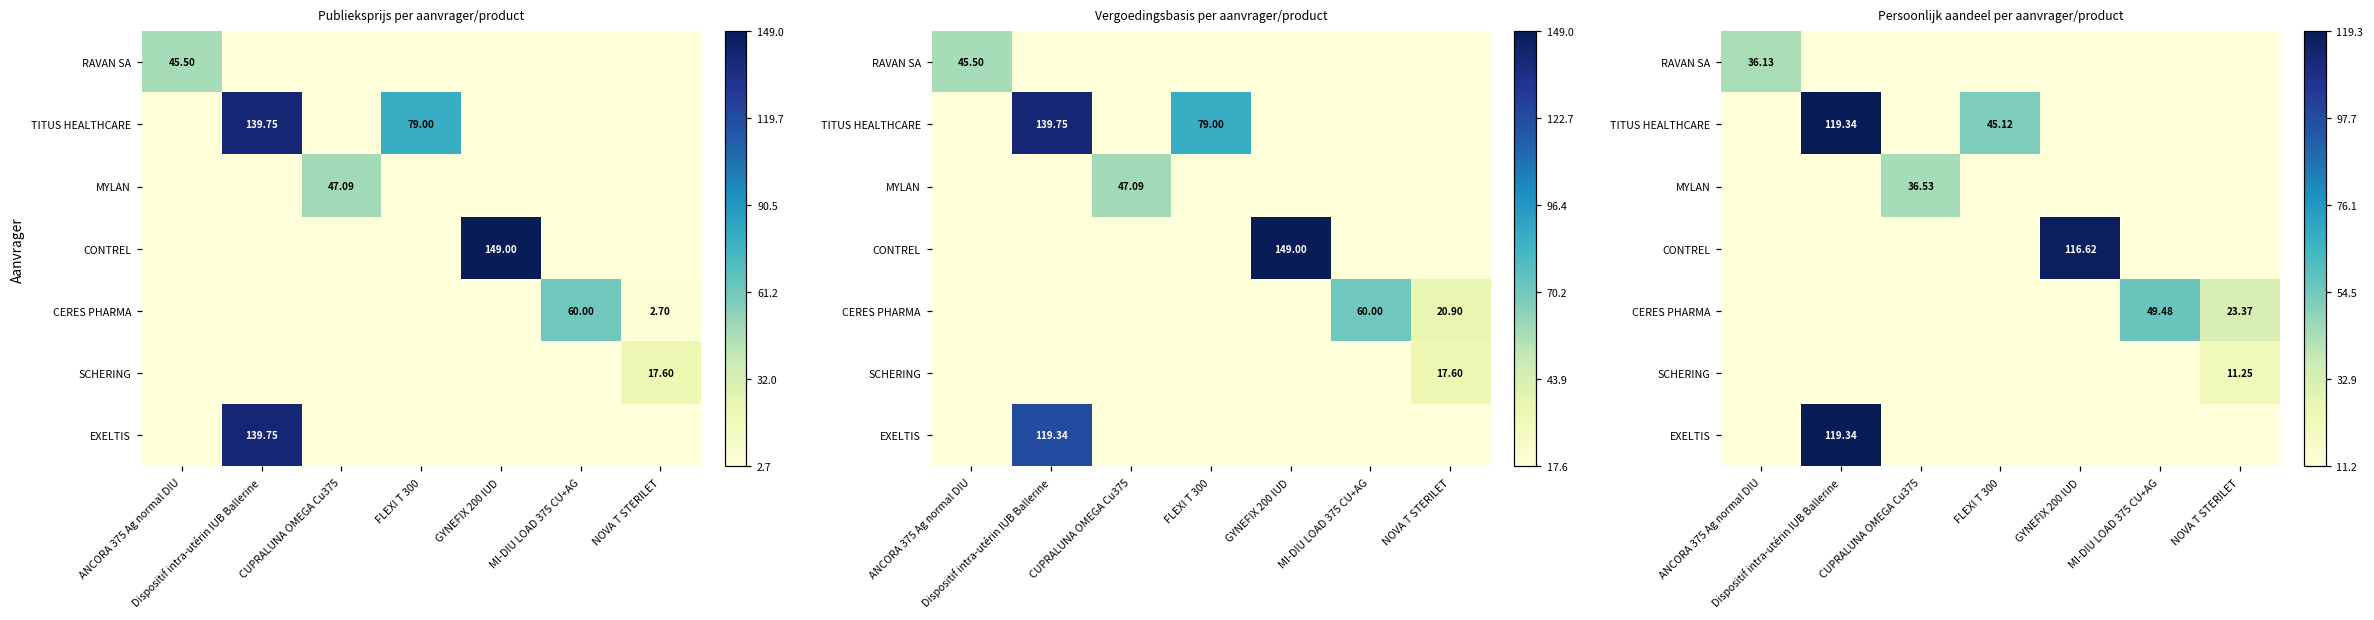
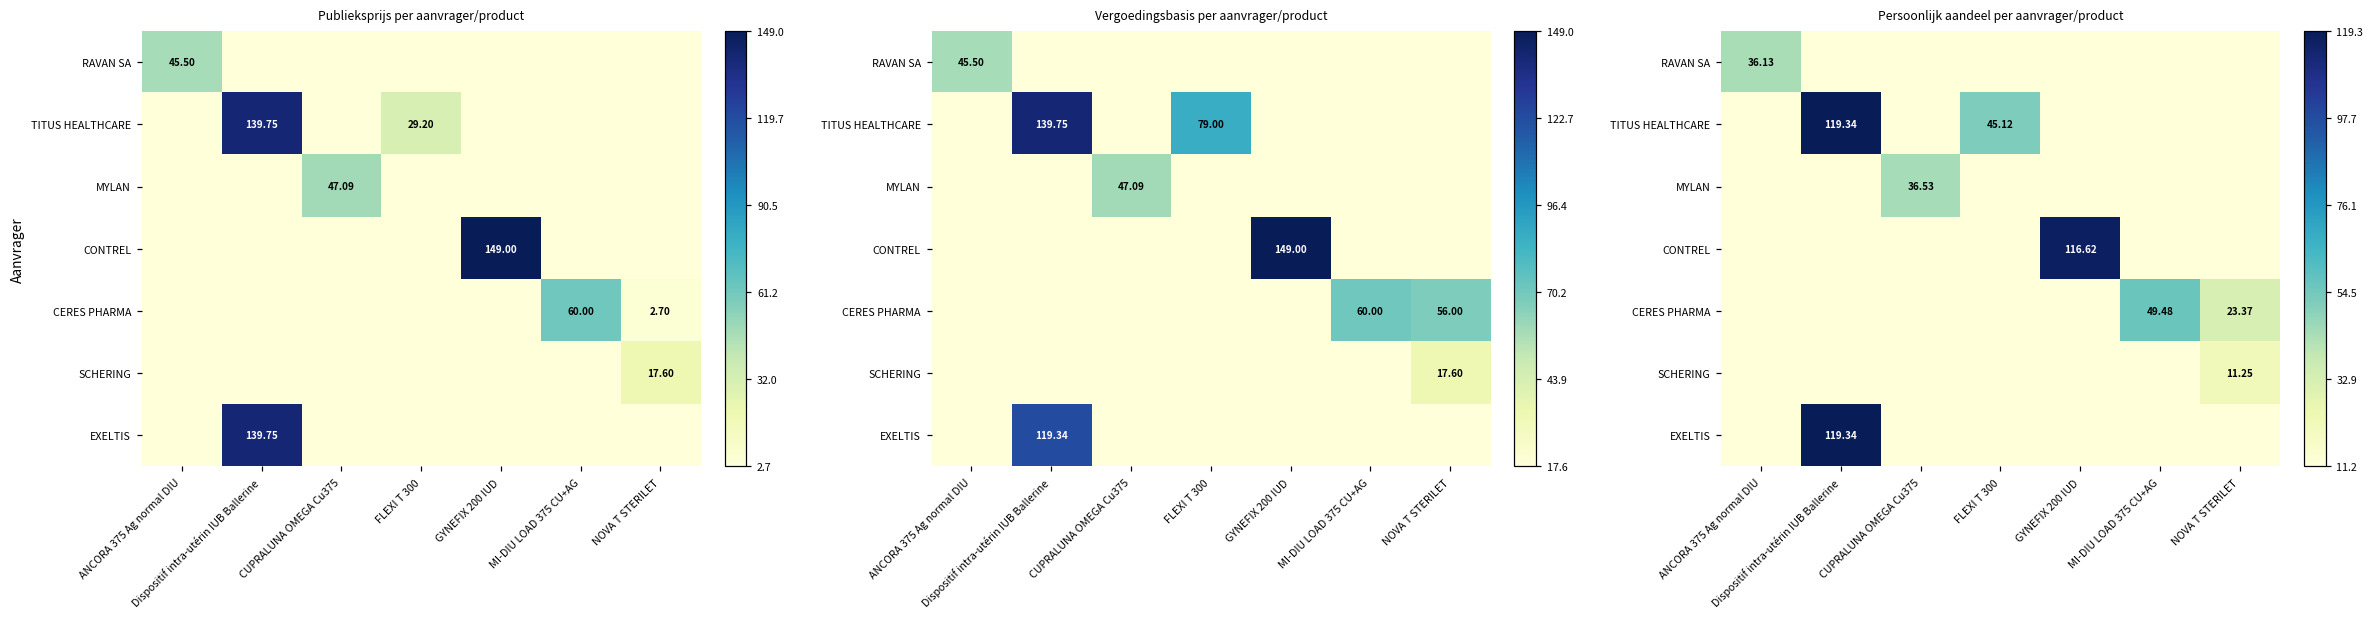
Publieksprijs per aanvrager/product, TITUS HEALTHCARE, FLEXI T 300: 79.00 -> 29.20
Vergoedingsbasis per aanvrager/product, CERES PHARMA, NOVA T STERILET: 20.90 -> 56.00
